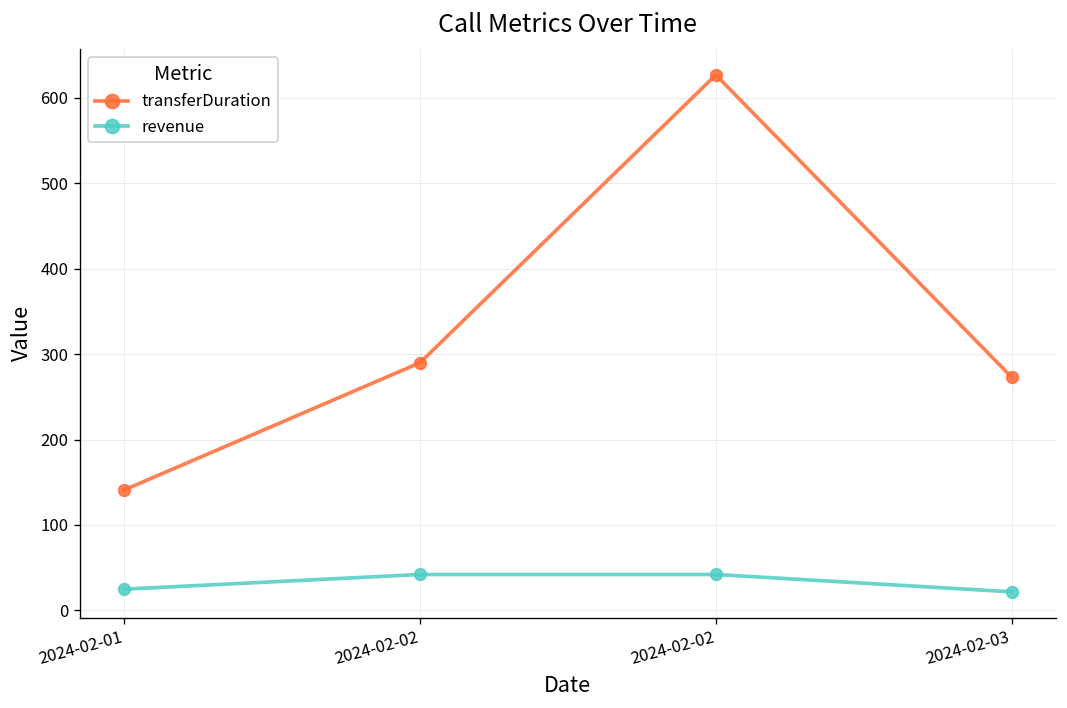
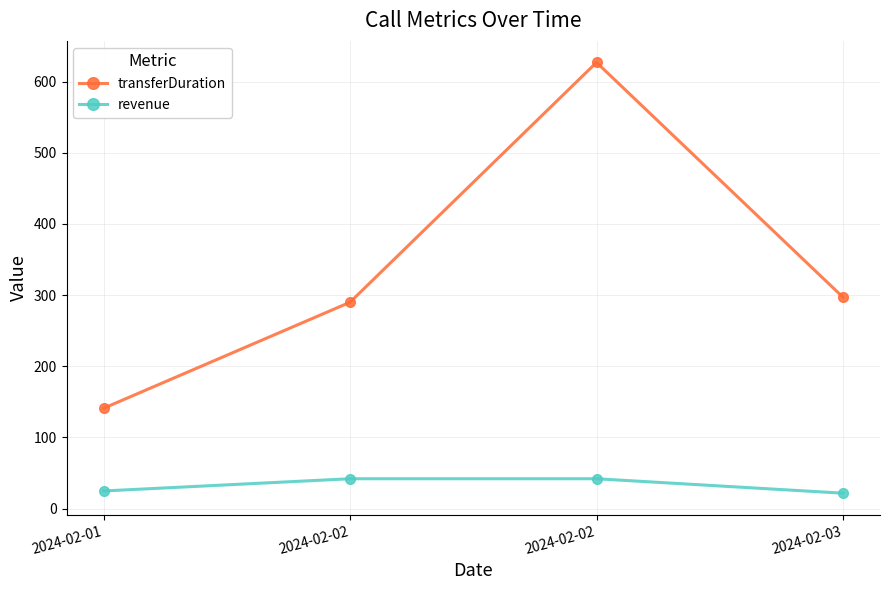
transferDuration, 2024-02-03: 270 -> 300
